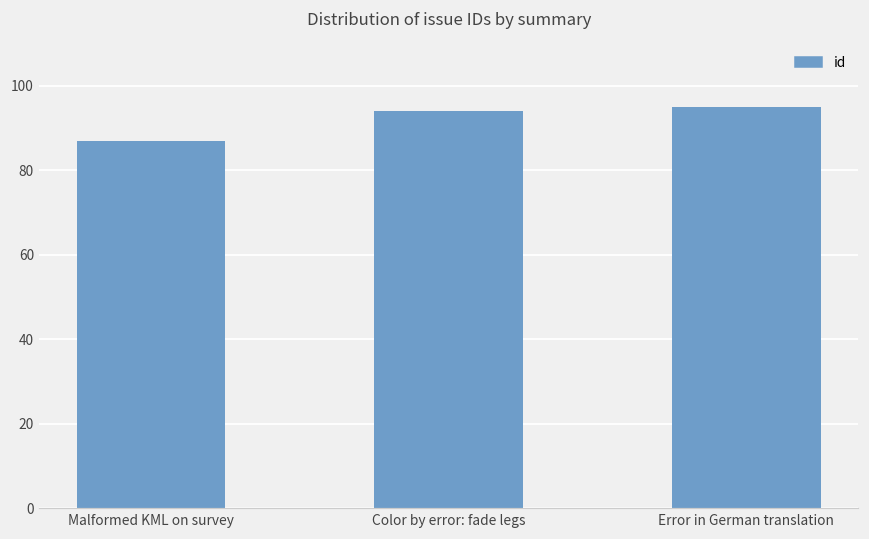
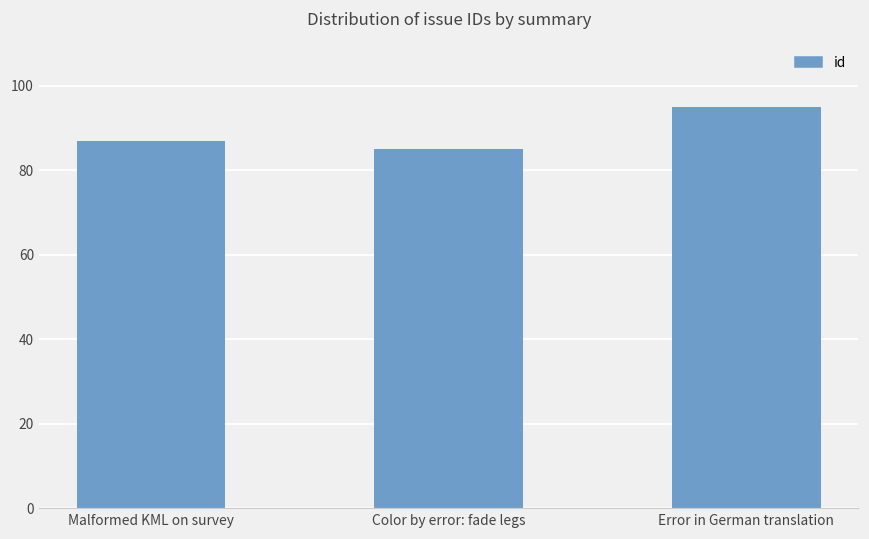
Color by error: fade legs: 94 -> 85
